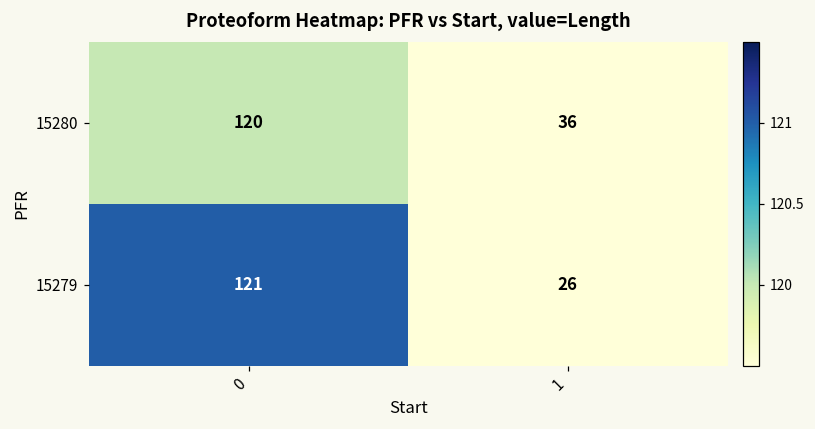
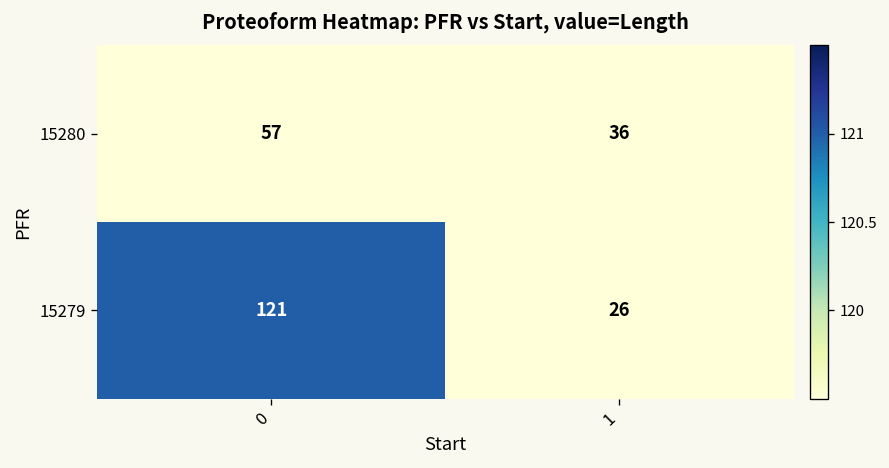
15280, 0: 120 -> 57
